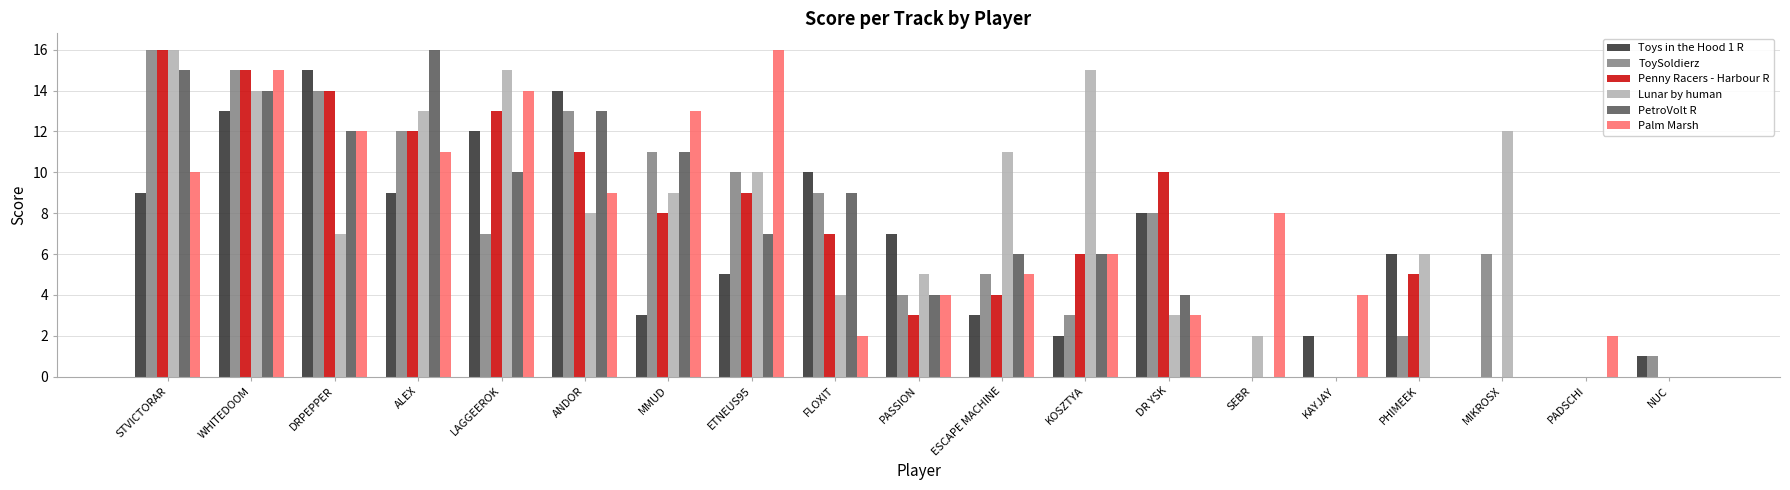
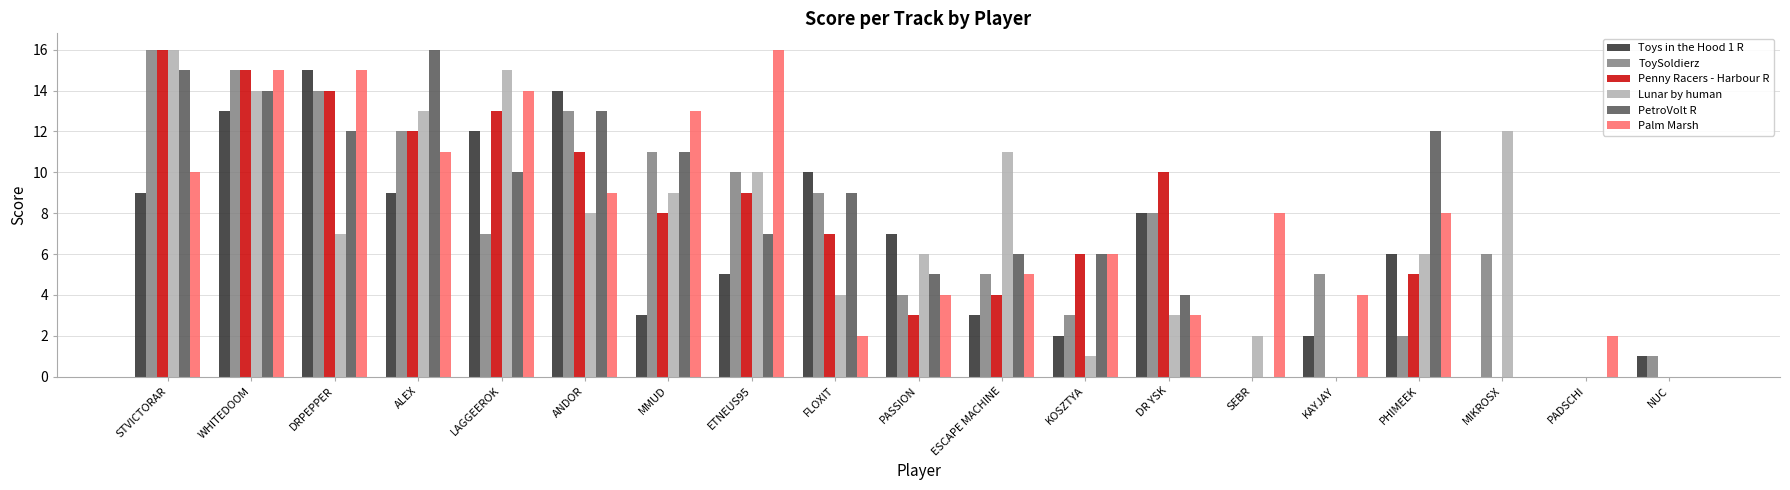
Palm Marsh, DRPEPPER: 12 -> 15
Lunar by human, PASSION: 5 -> 6
PetroVolt R, PASSION: 4 -> 5
Lunar by human, KOSZTYA: 15 -> 1
ToySoldierz, KAYJAY: 0 -> 5
PetroVolt R, PHIMEEK: 0 -> 12
Palm Marsh, PHIMEEK: 0 -> 8
